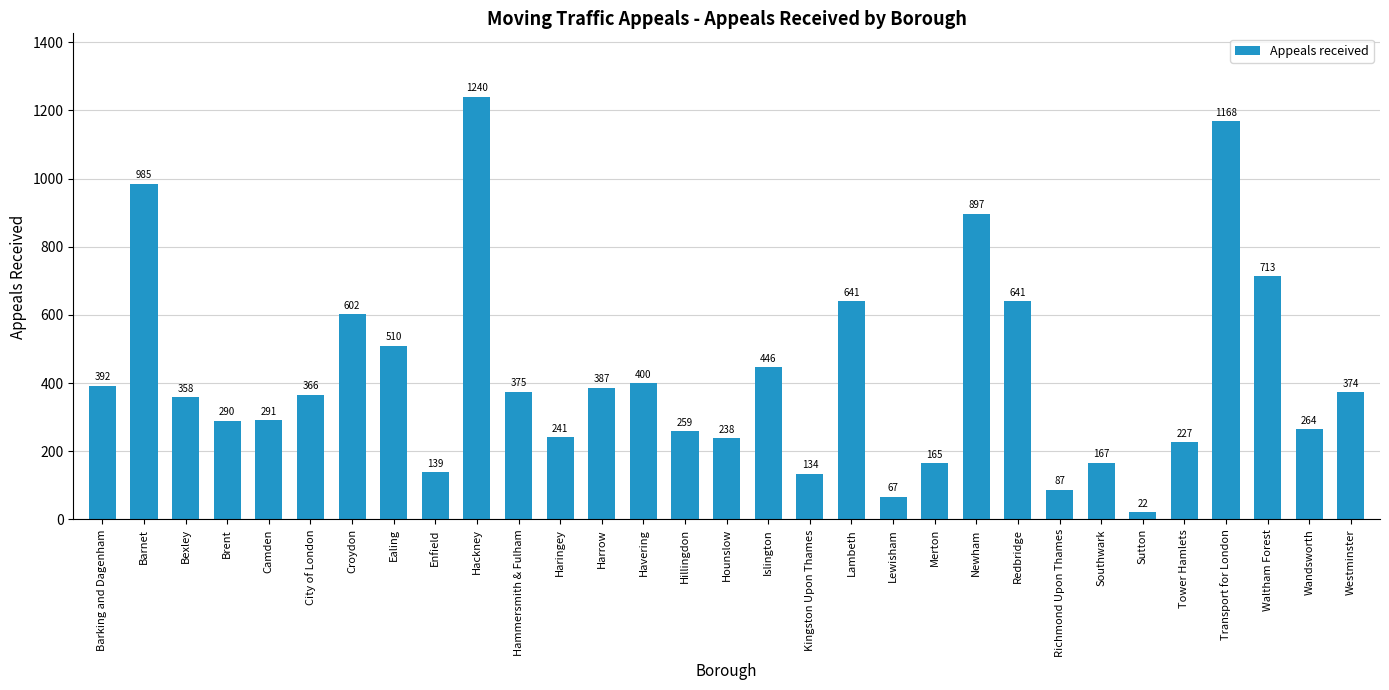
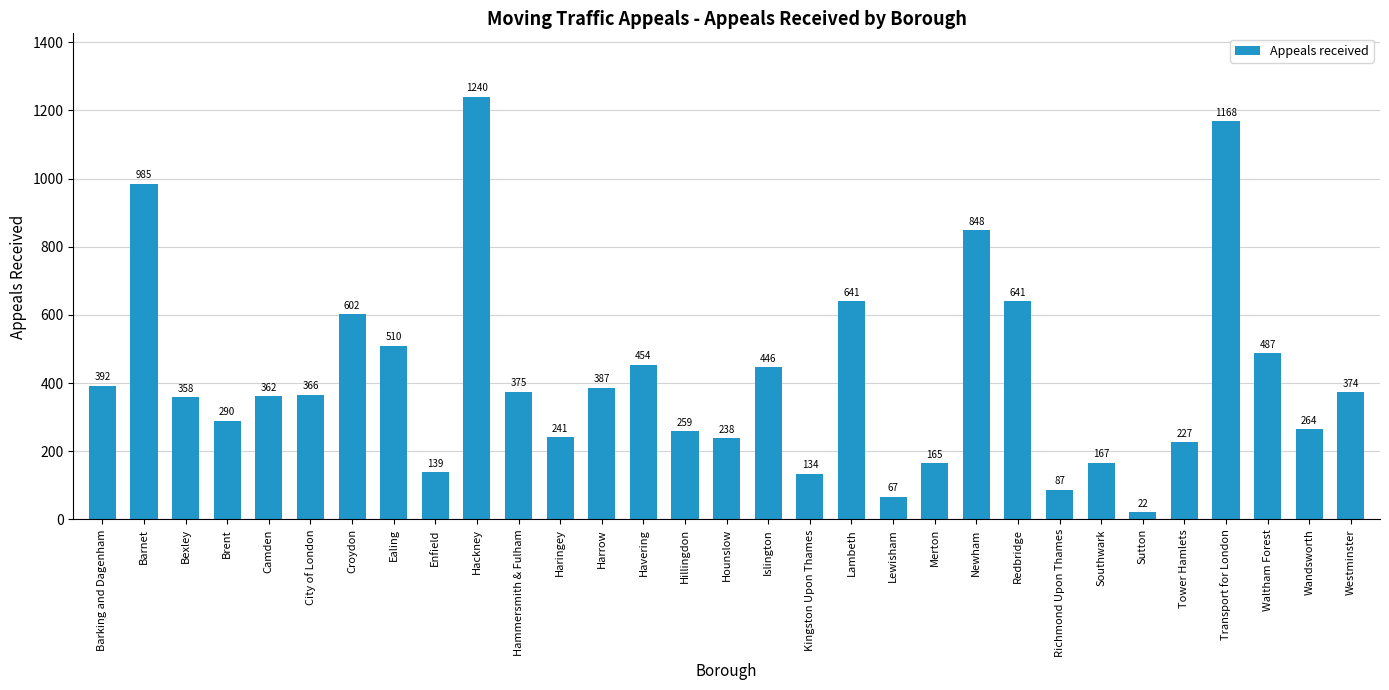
Camden: 291 -> 362
Havering: 400 -> 454
Newham: 897 -> 848
Waltham Forest: 713 -> 487
